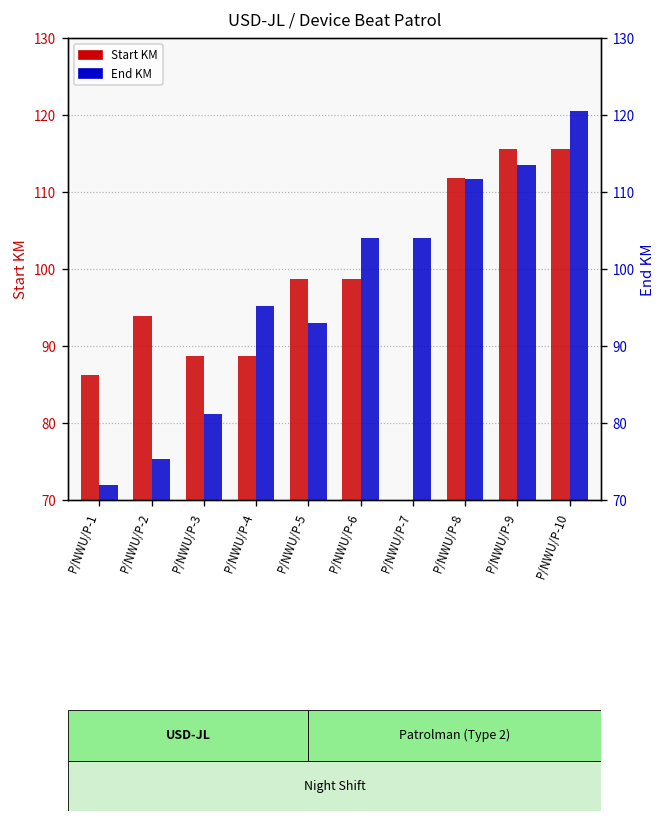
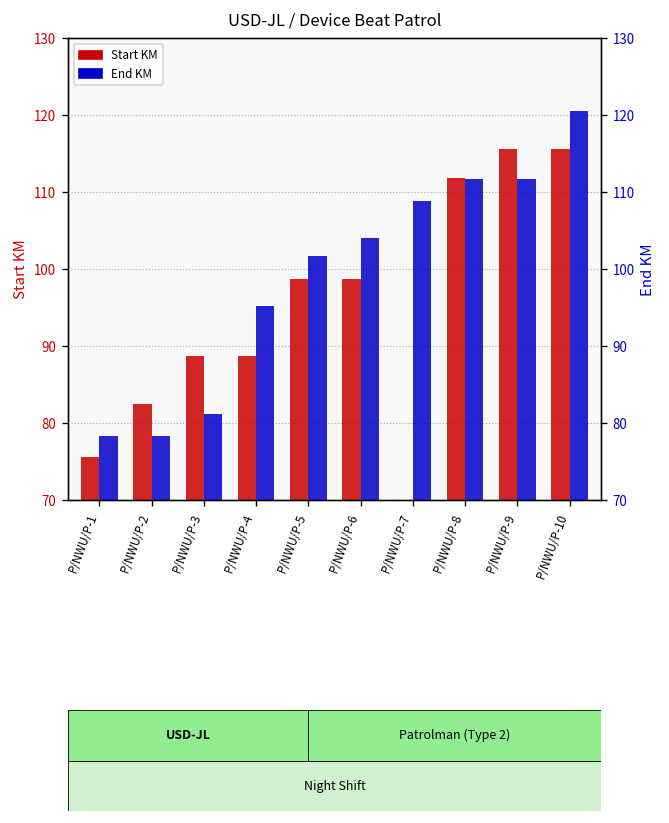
Start KM, P/NWU/P-1: 86 -> 76
Start KM, P/NWU/P-2: 94 -> 83
End KM, P/NWU/P-1: 72 -> 78
End KM, P/NWU/P-2: 75 -> 78
End KM, P/NWU/P-5: 93 -> 102
End KM, P/NWU/P-7: 104 -> 109
End KM, P/NWU/P-9: 113 -> 112
